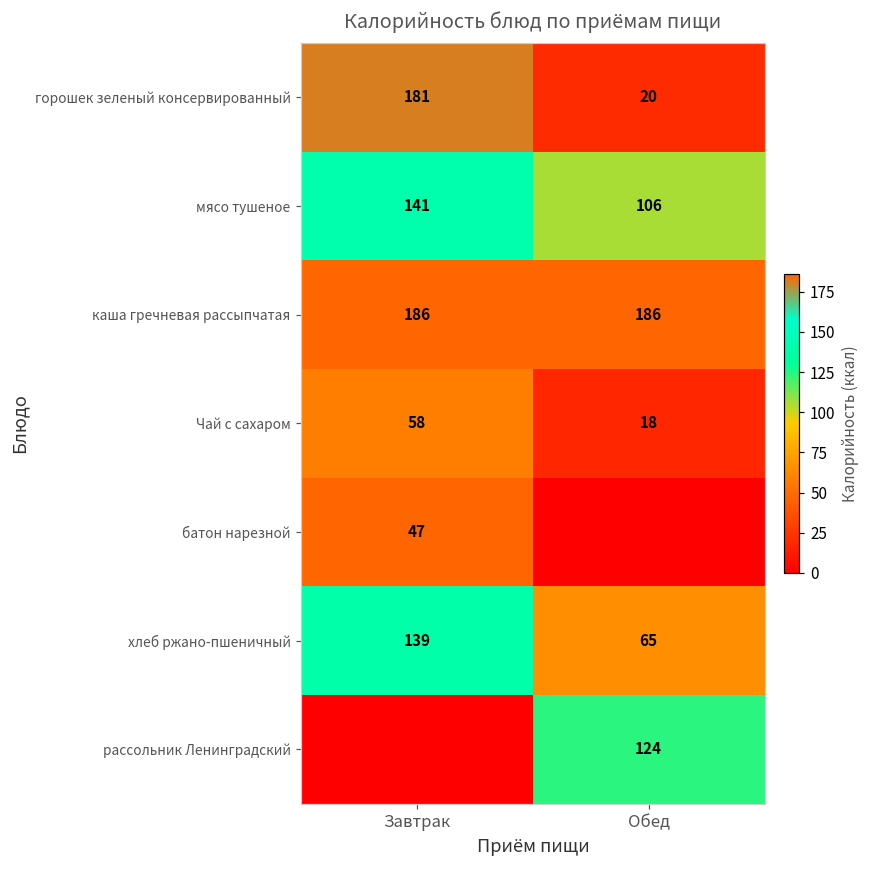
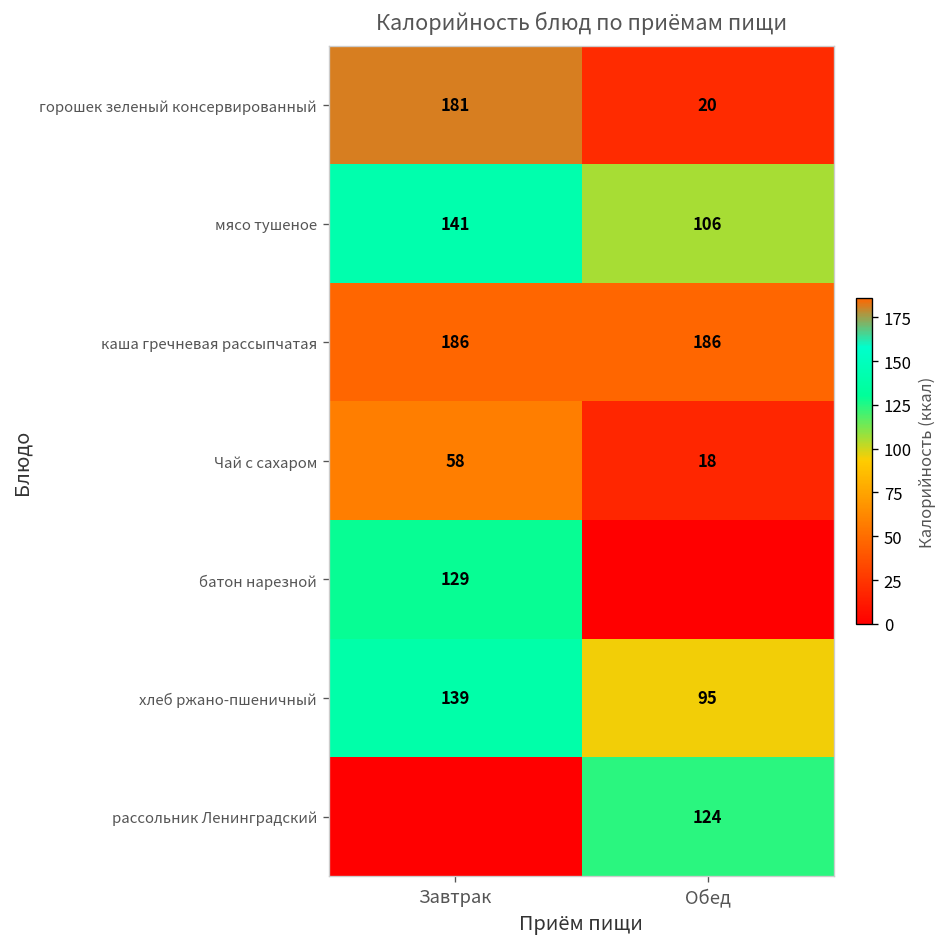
батон нарезной, Завтрак: 47 -> 129
хлеб ржано-пшеничный, Обед: 65 -> 95
